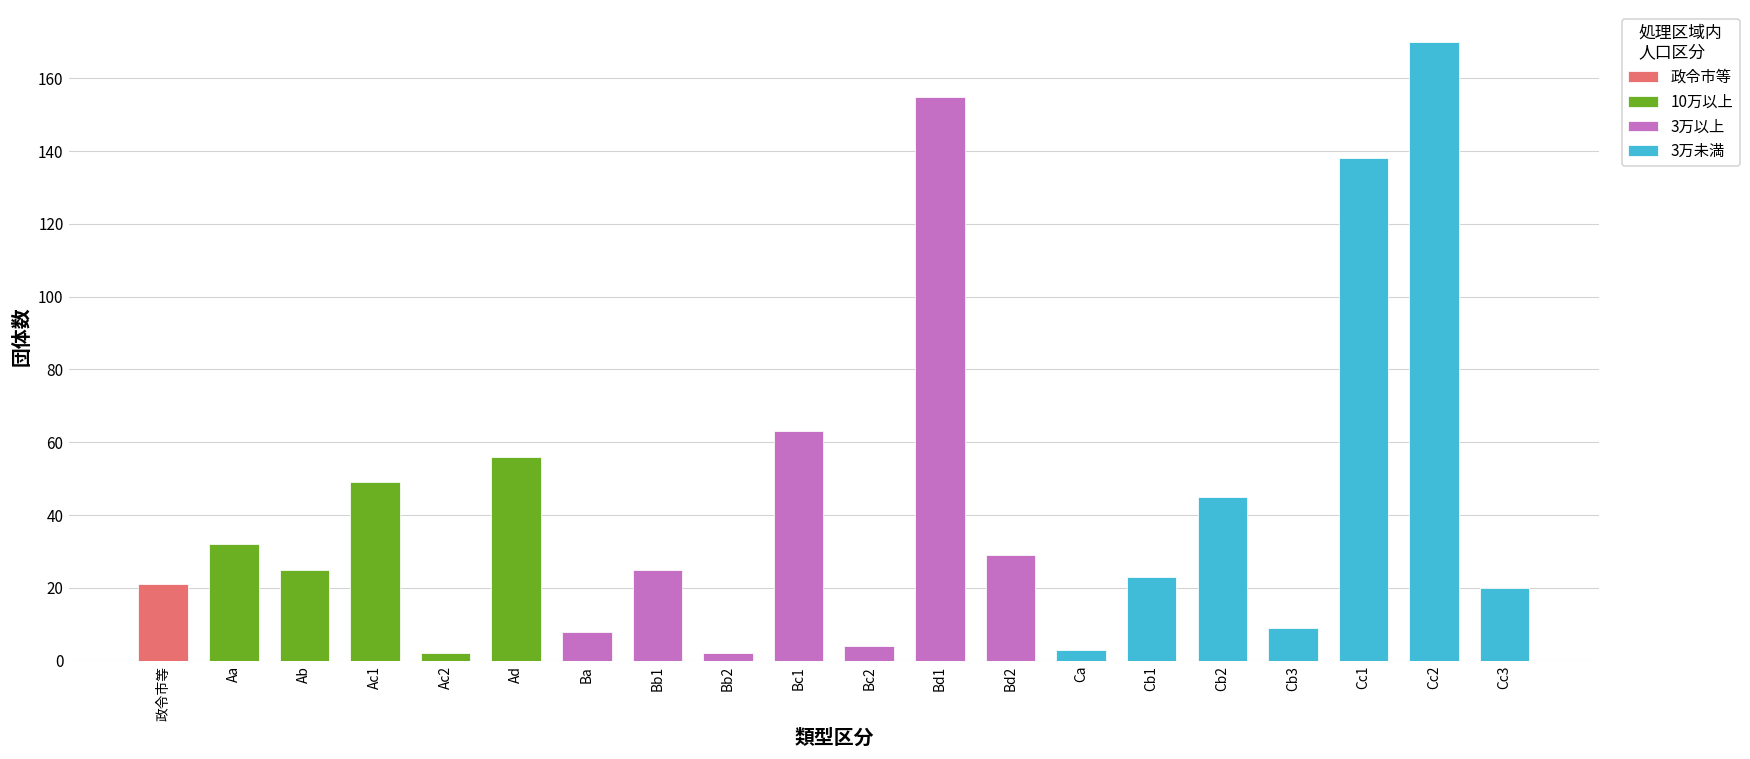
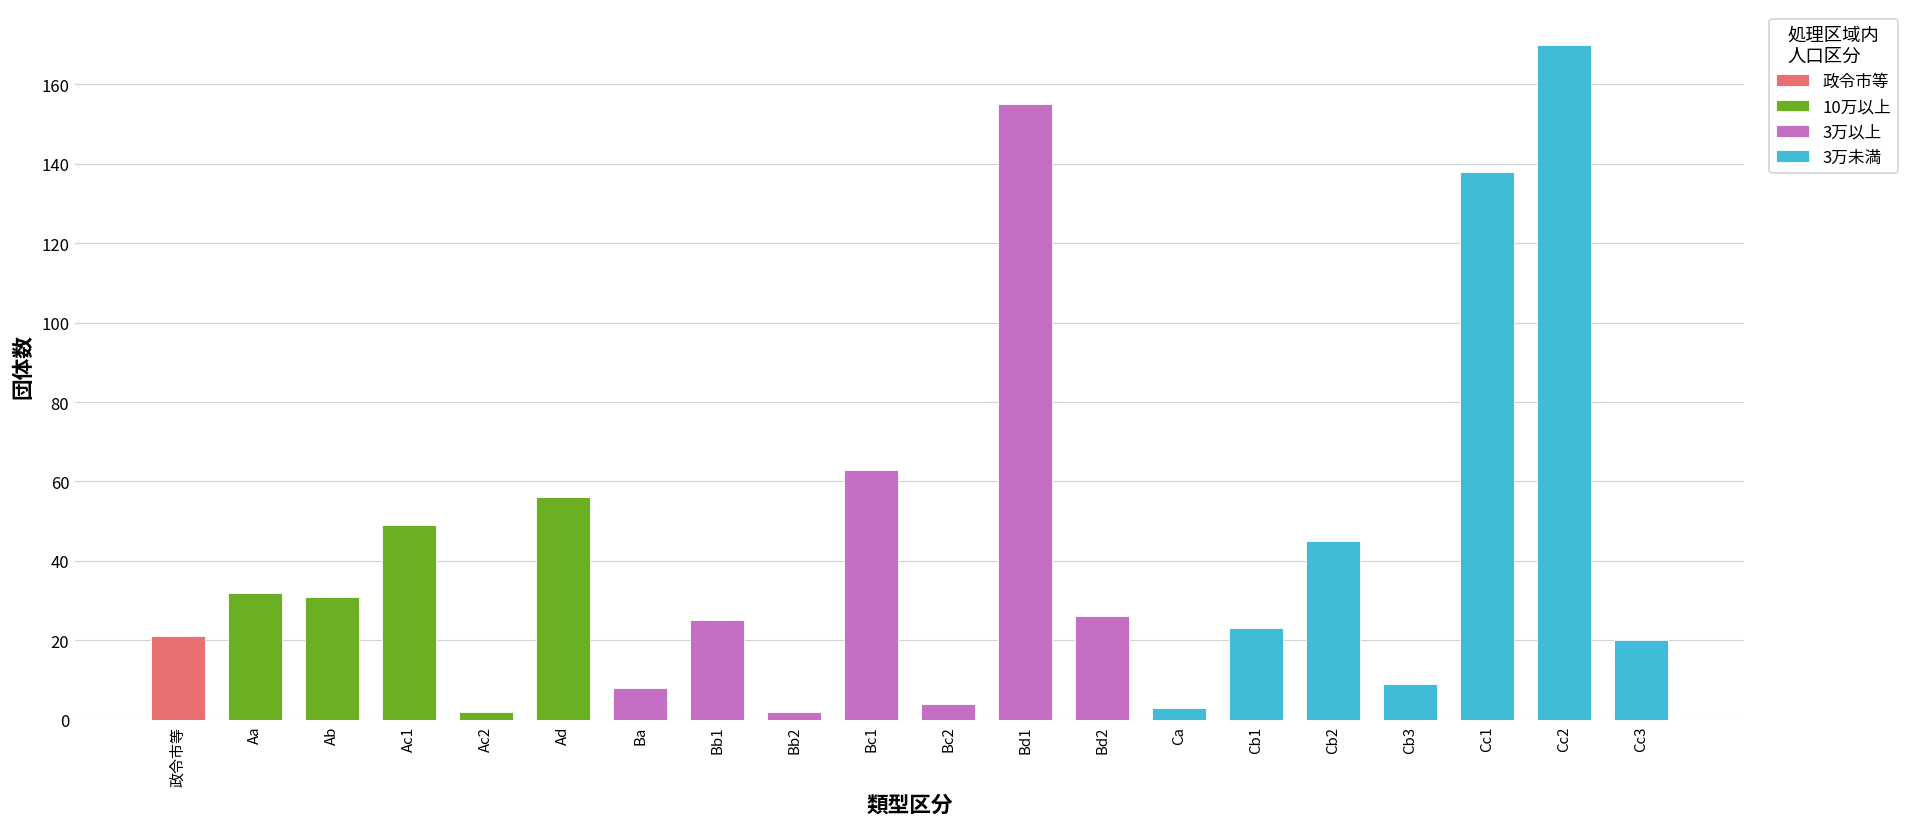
10万以上, Ab: 25 -> 31
3万以上, Bd2: 29 -> 26
